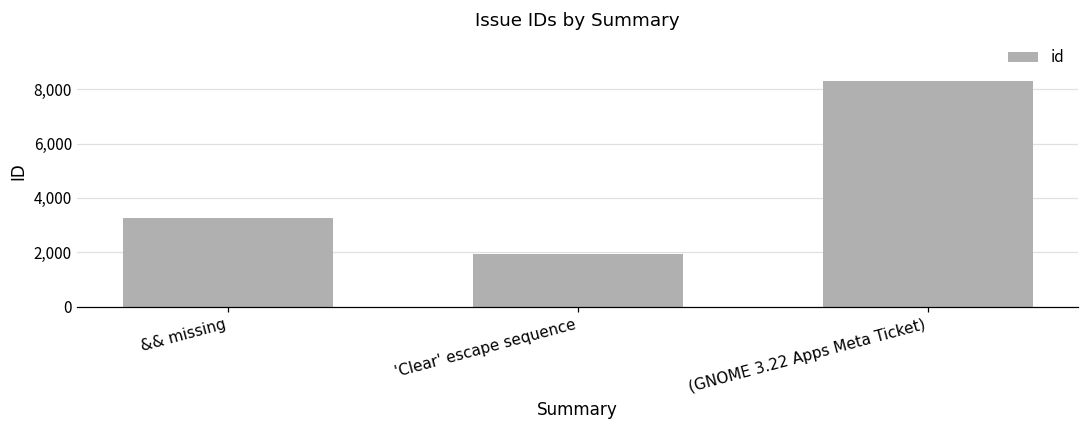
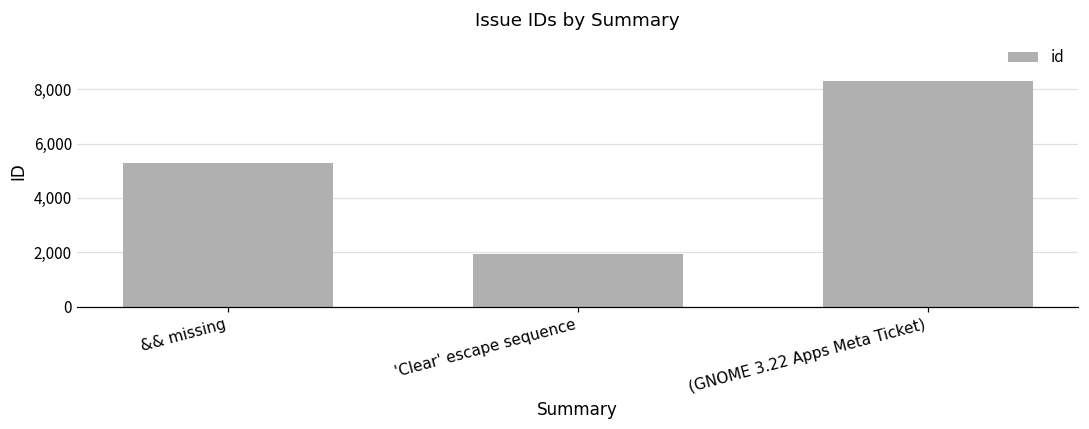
&& missing: 3,300 -> 5,300
